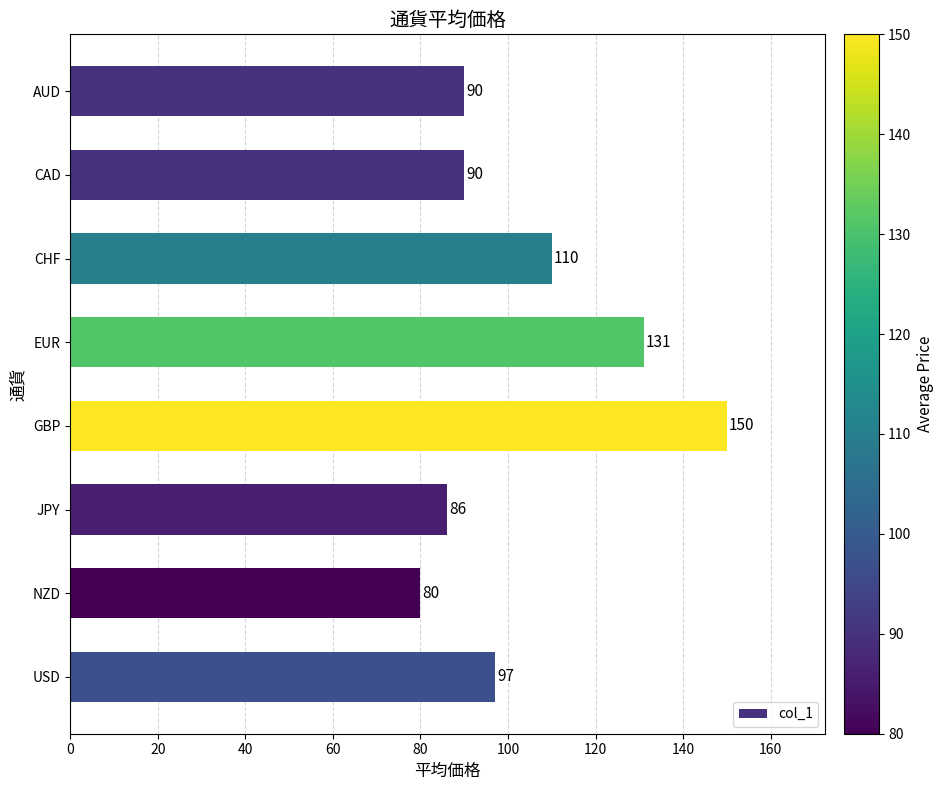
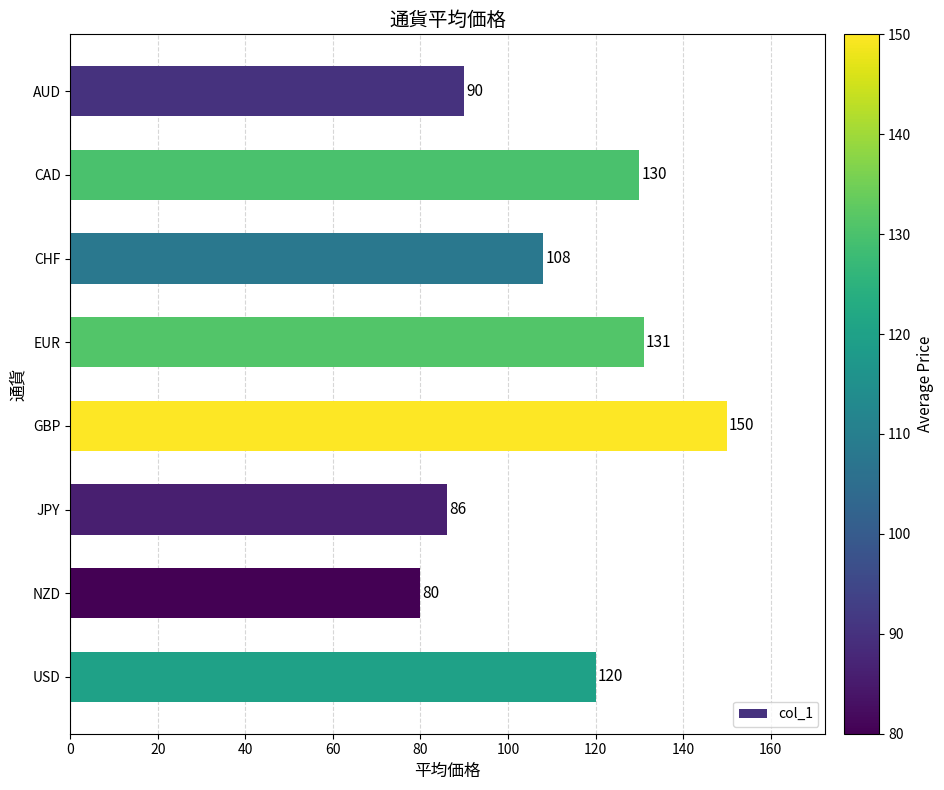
CAD: 90 -> 130
CHF: 110 -> 108
USD: 97 -> 120
